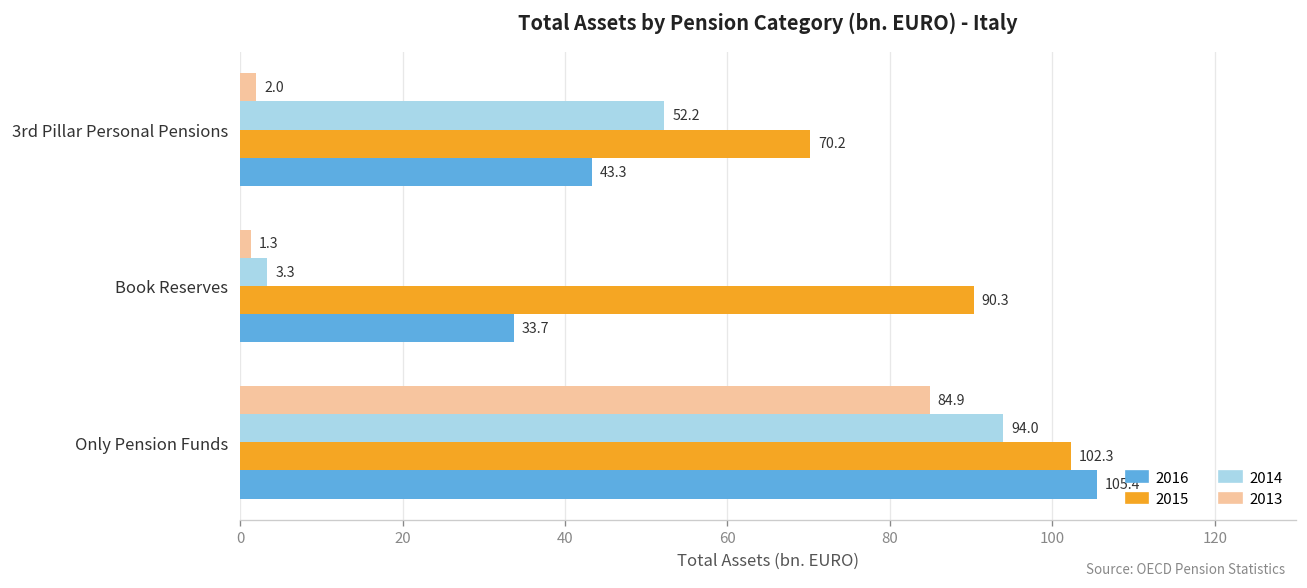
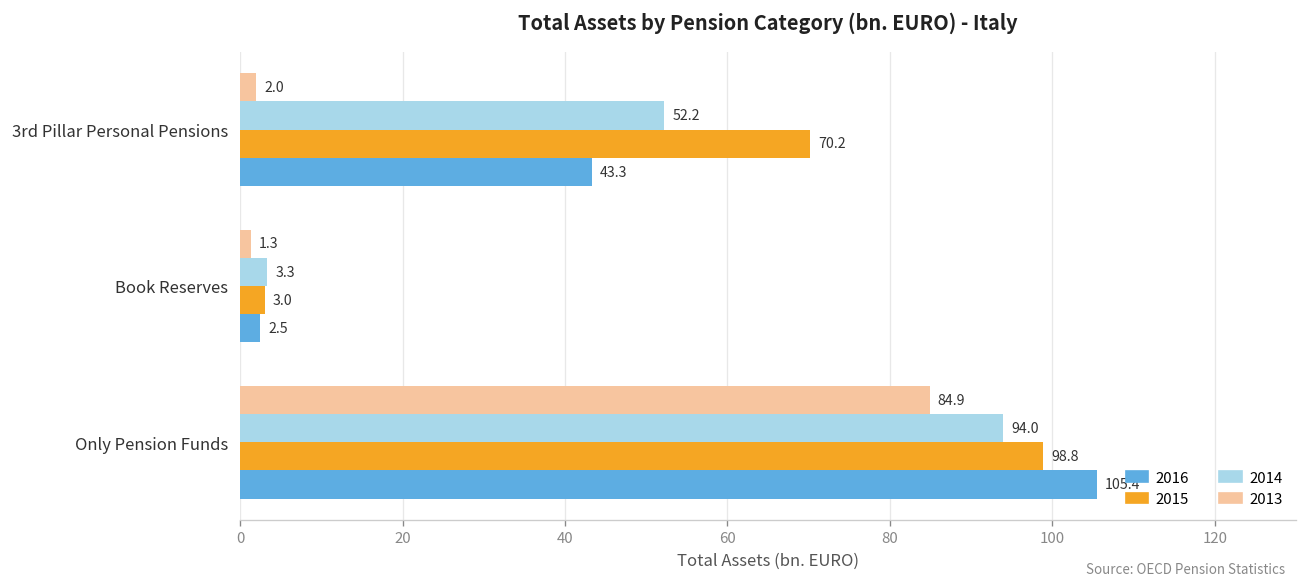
2015, Book Reserves: 90.3 -> 3.0
2016, Book Reserves: 33.7 -> 2.5
2015, Only Pension Funds: 102.3 -> 98.8
